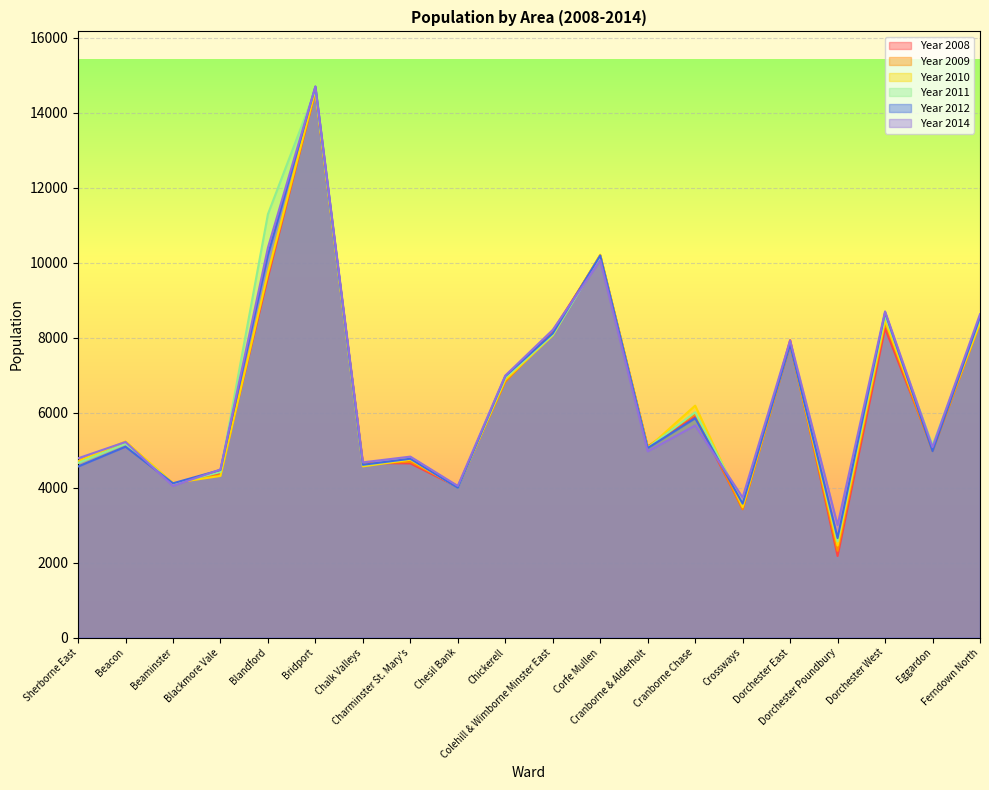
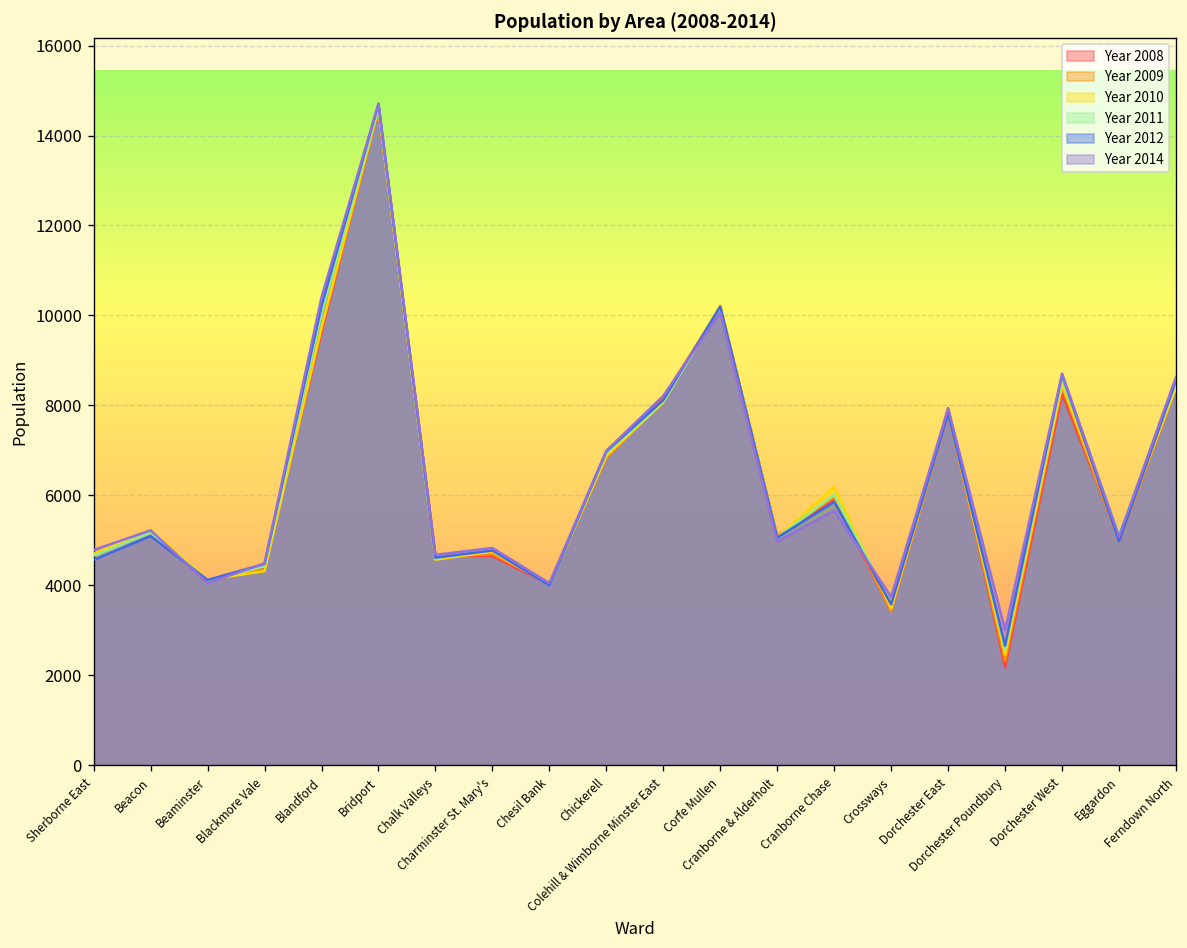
Year 2011, Blandford: 11300 -> 10000
